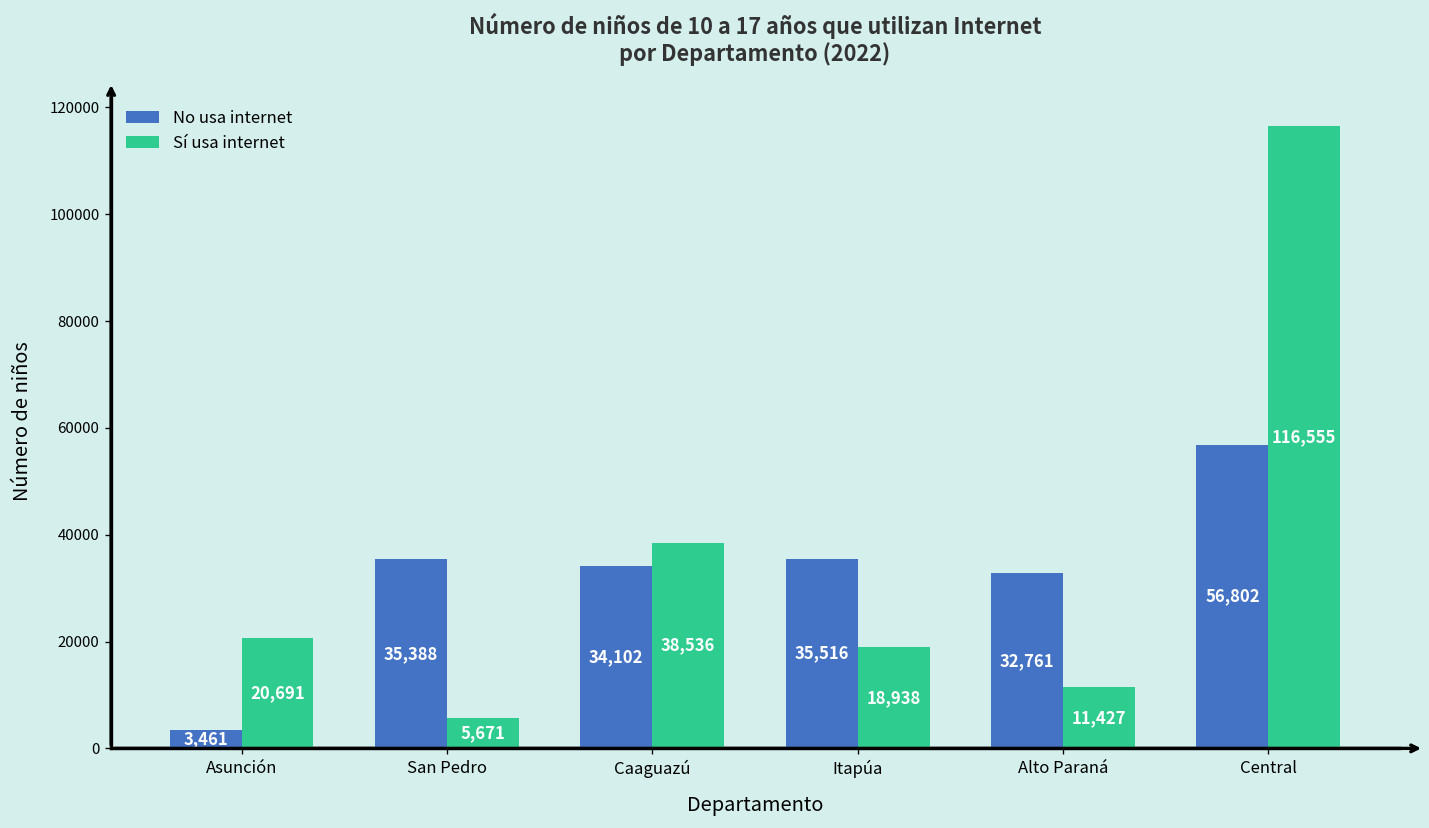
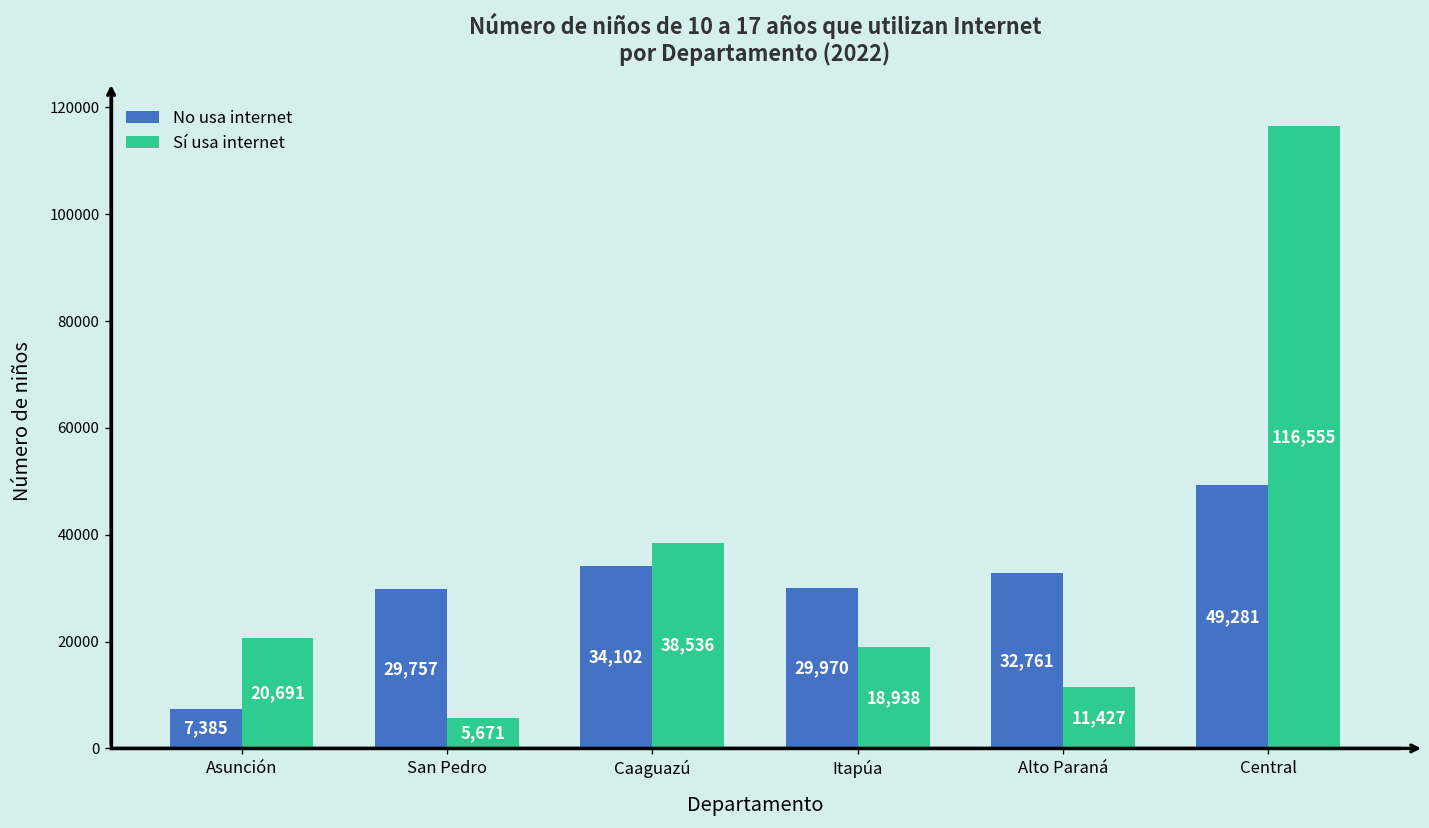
No usa internet, Asunción: 3,461 -> 7,385
No usa internet, San Pedro: 35,388 -> 29,757
No usa internet, Itapúa: 35,516 -> 29,970
No usa internet, Central: 56,802 -> 49,281
